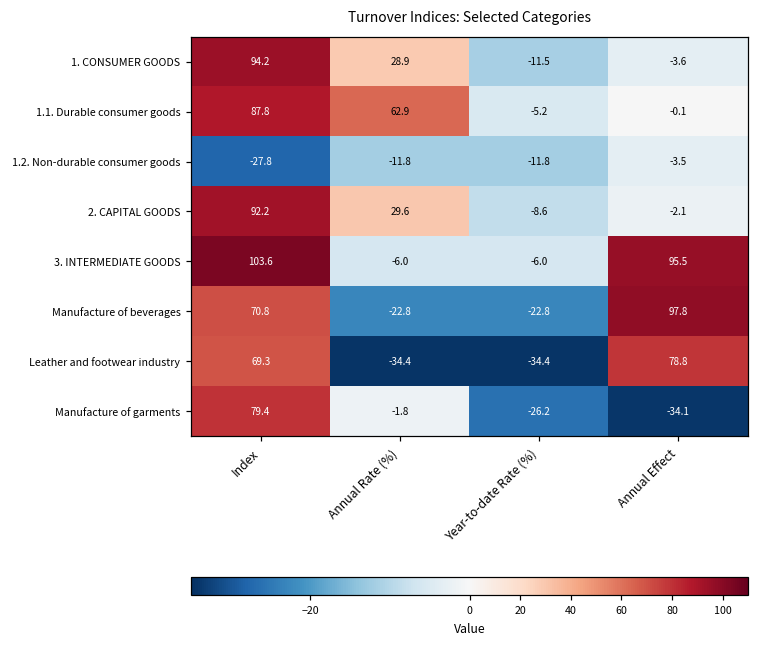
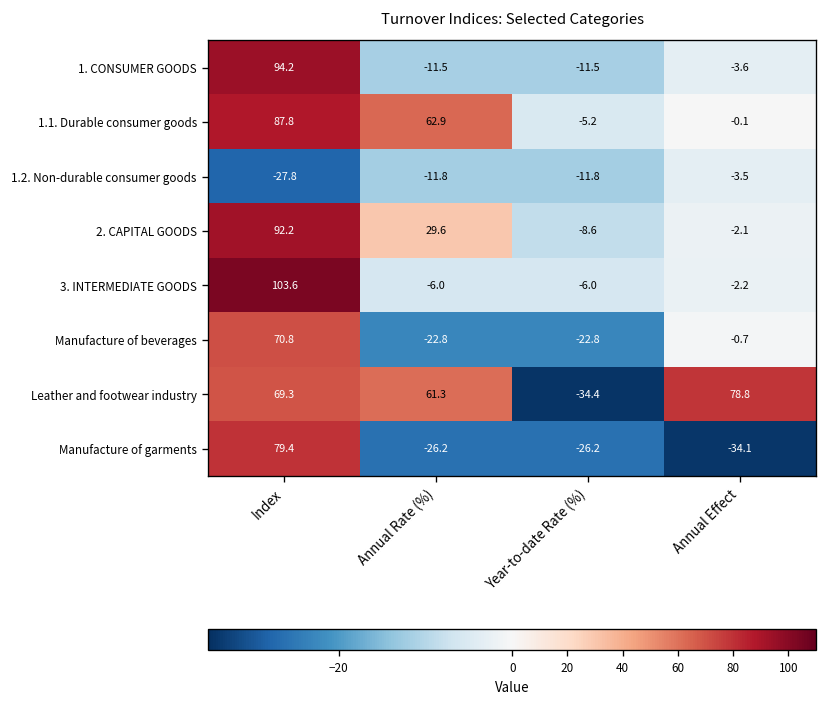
1. CONSUMER GOODS, Annual Rate (%): 28.9 -> -11.5
3. INTERMEDIATE GOODS, Annual Effect: 95.5 -> -2.2
Manufacture of beverages, Annual Effect: 97.8 -> -0.7
Leather and footwear industry, Annual Rate (%): -34.4 -> 61.3
Manufacture of garments, Annual Rate (%): -1.8 -> -26.2
